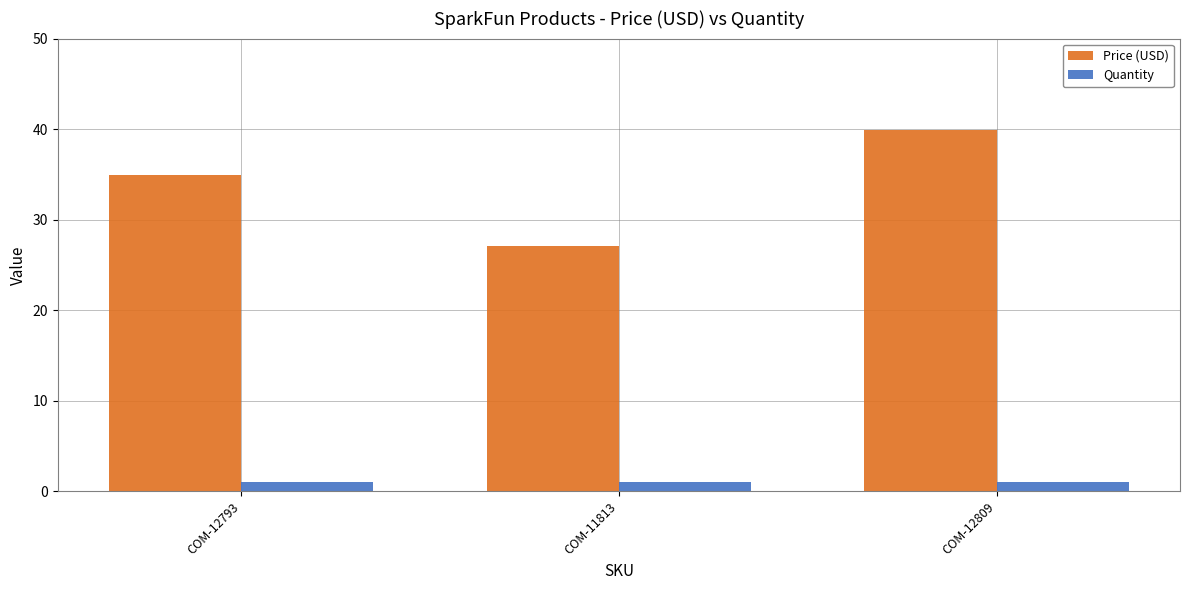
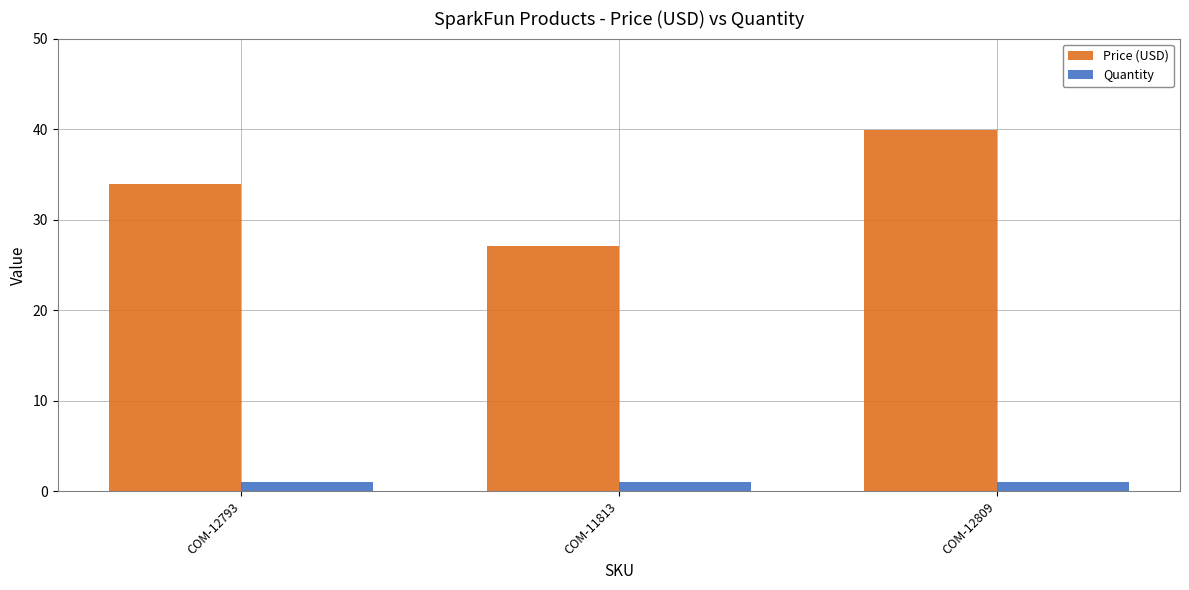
Price (USD), COM-12793: 35 -> 34
